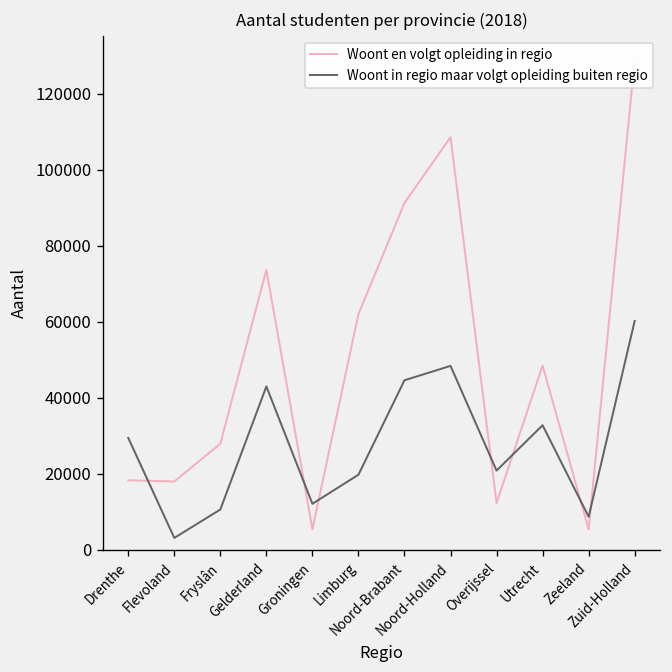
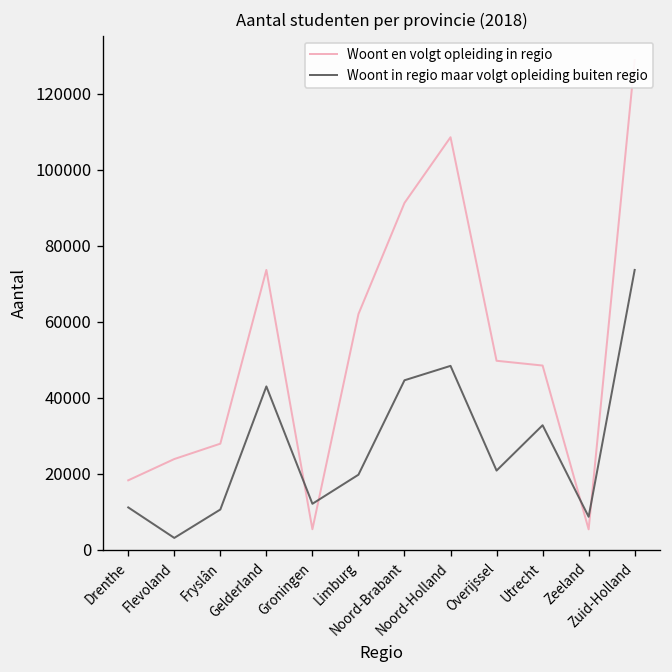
Woont in regio maar volgt opleiding buiten regio, Drenthe: 29000 -> 11000
Woont en volgt opleiding in regio, Flevoland: 18000 -> 24000
Woont en volgt opleiding in regio, Overijssel: 12000 -> 50000
Woont in regio maar volgt opleiding buiten regio, Zuid-Holland: 60000 -> 74000
